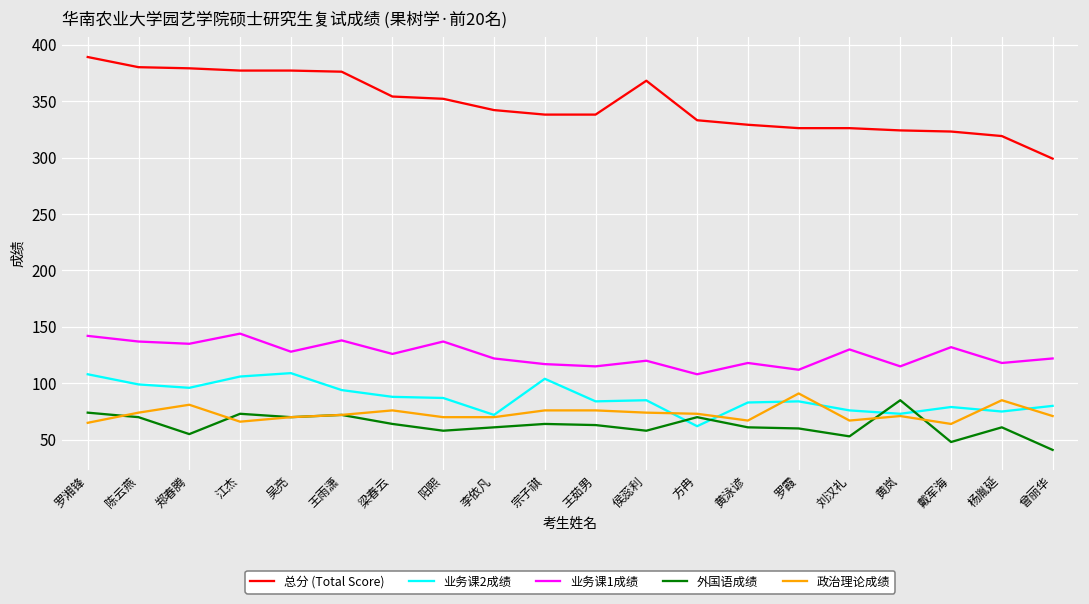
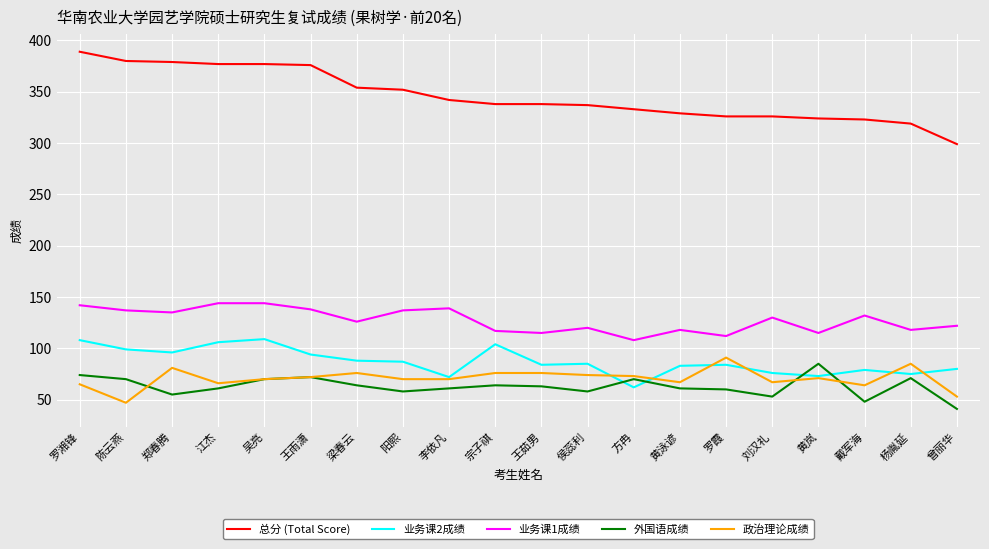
政治理论成绩, 陈云燕: 74 -> 47
外国语成绩, 江杰: 73 -> 61
业务课1成绩, 吴亮: 128 -> 144
业务课1成绩, 李依凡: 122 -> 139
总分 (Total Score), 侯蕊利: 368 -> 337
外国语成绩, 杨胤延: 61 -> 71
政治理论成绩, 曾丽华: 71 -> 53
